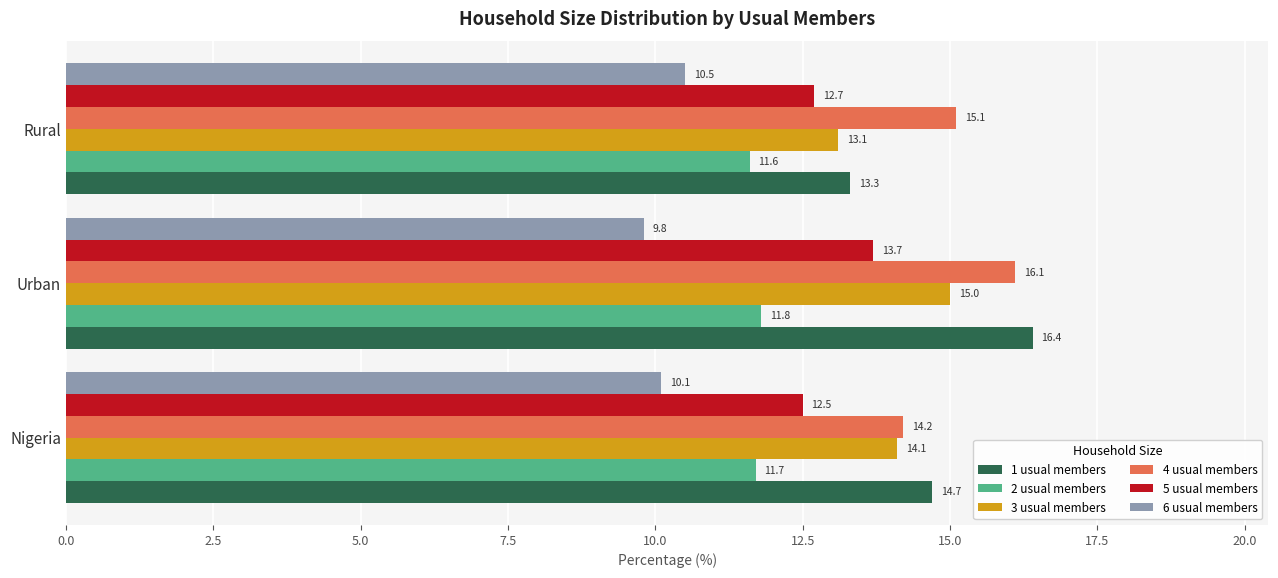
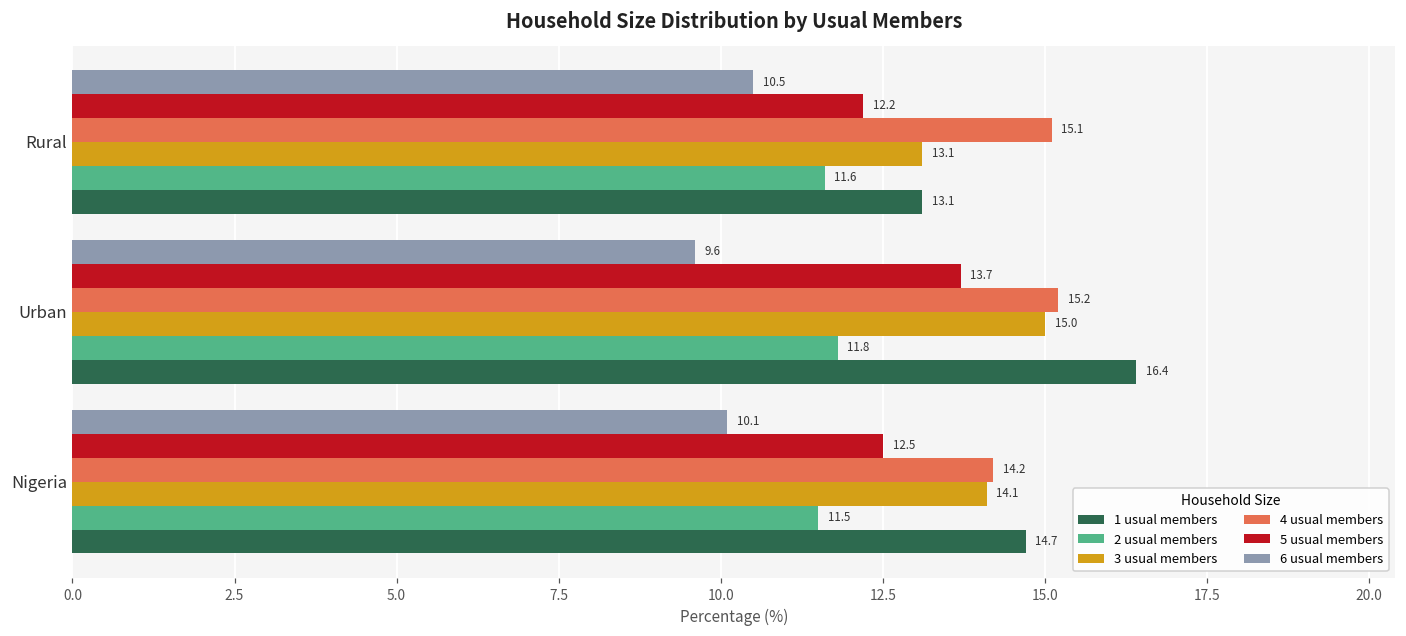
5 usual members, Rural: 12.7 -> 12.2
1 usual members, Rural: 13.3 -> 13.1
6 usual members, Urban: 9.8 -> 9.6
4 usual members, Urban: 16.1 -> 15.2
2 usual members, Nigeria: 11.7 -> 11.5
